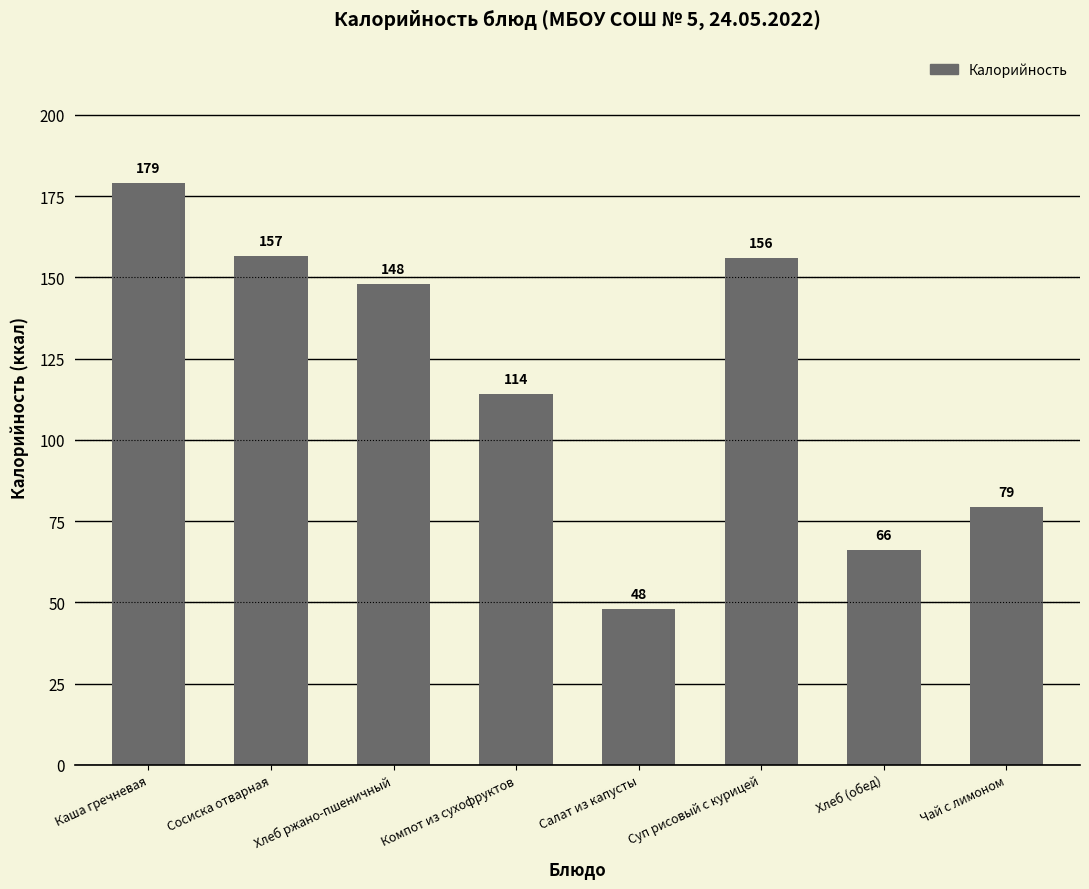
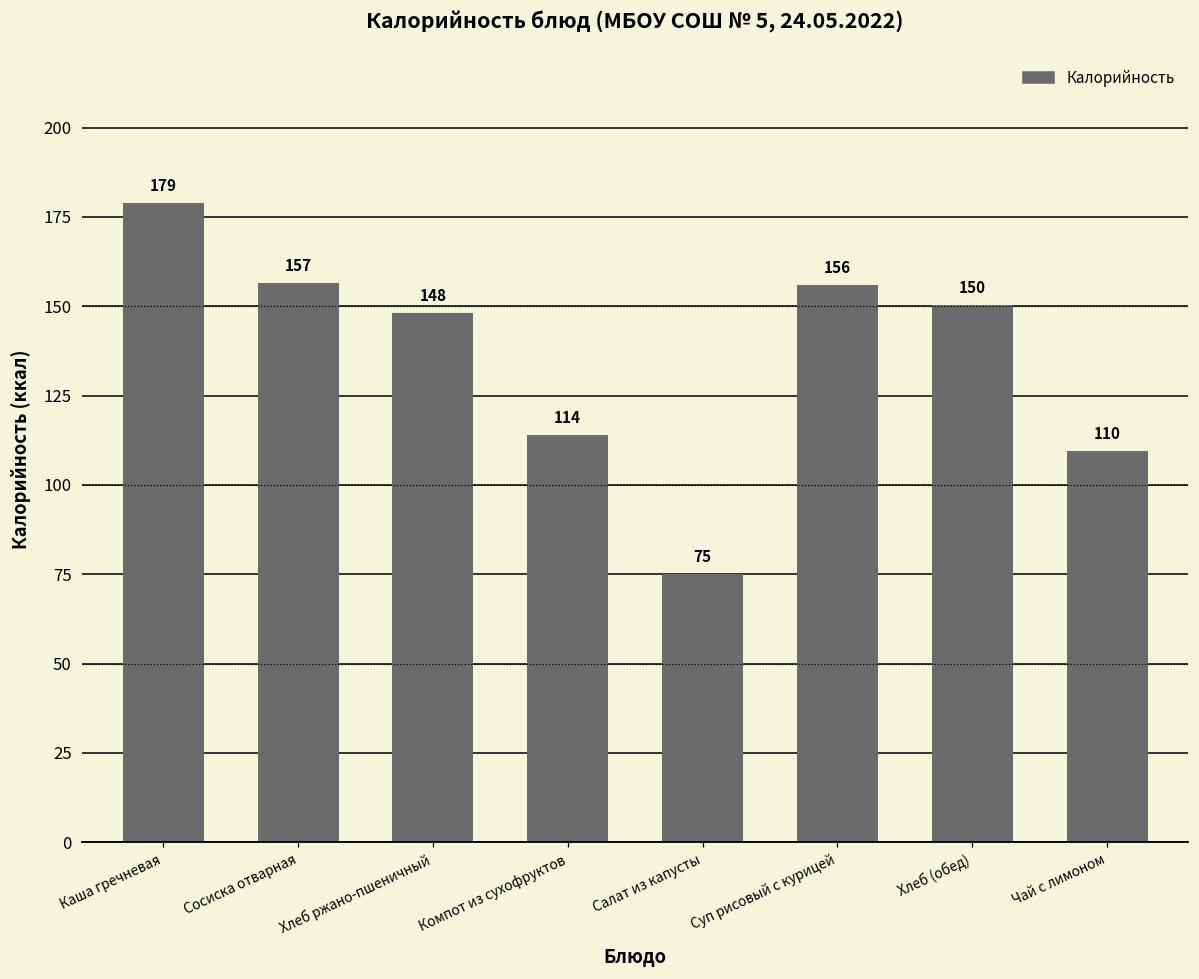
Салат из капусты: 48 -> 75
Хлеб (обед): 66 -> 150
Чай с лимоном: 79 -> 110
